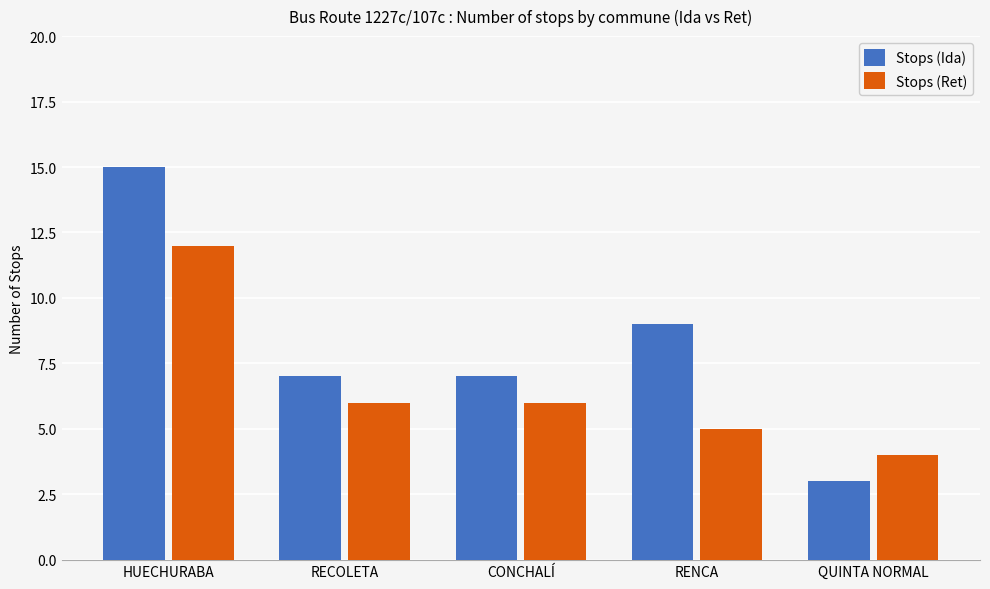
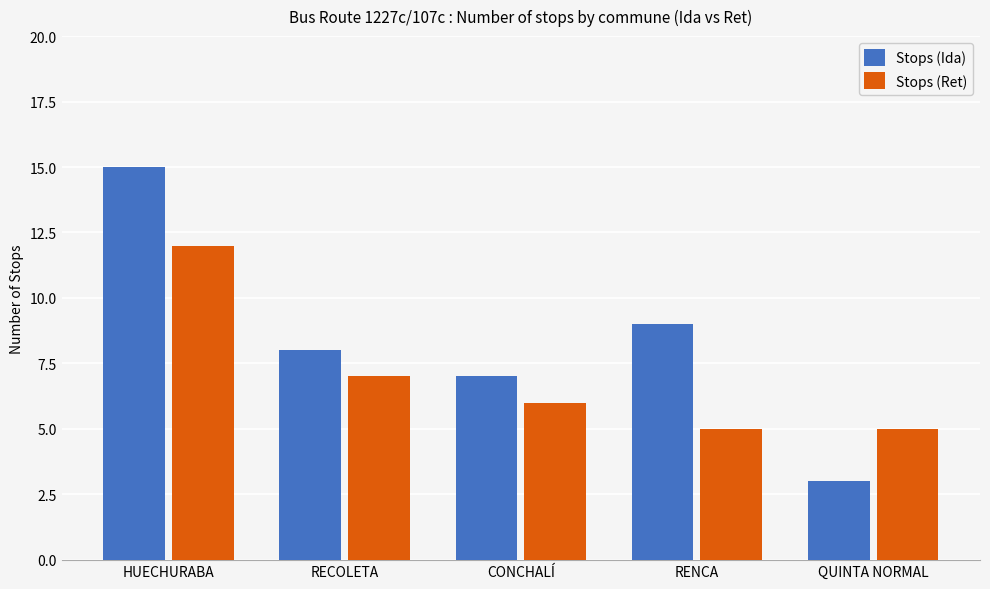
Stops (Ida), RECOLETA: 7 -> 8
Stops (Ret), RECOLETA: 6 -> 7
Stops (Ret), QUINTA NORMAL: 4 -> 5
